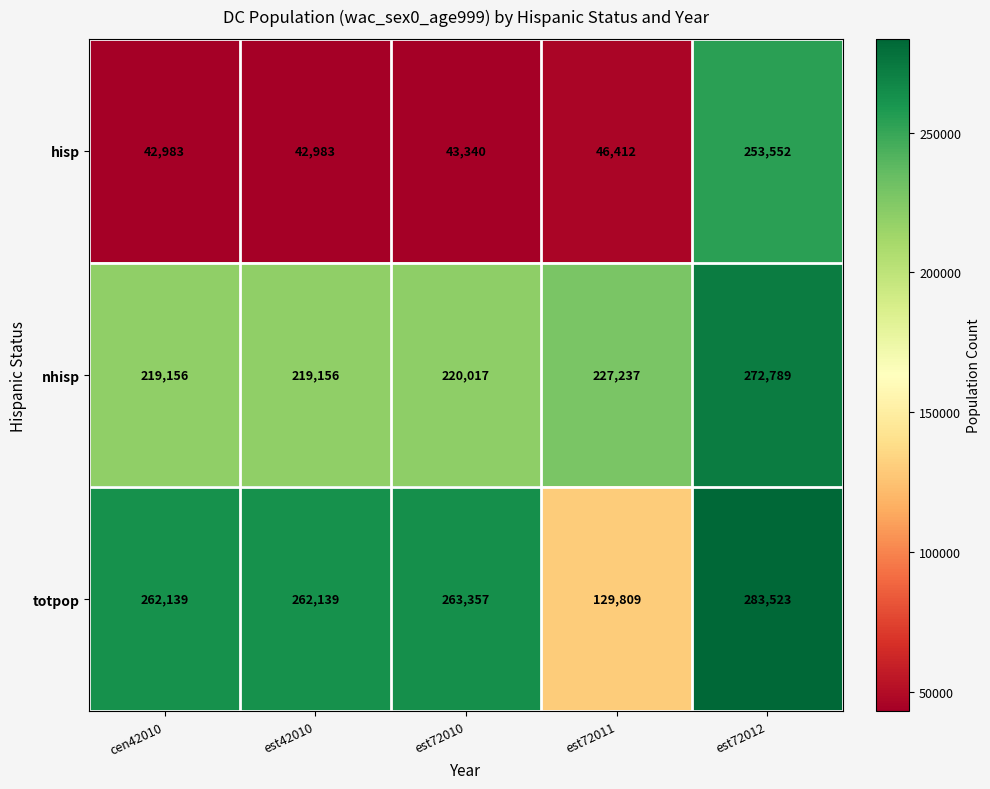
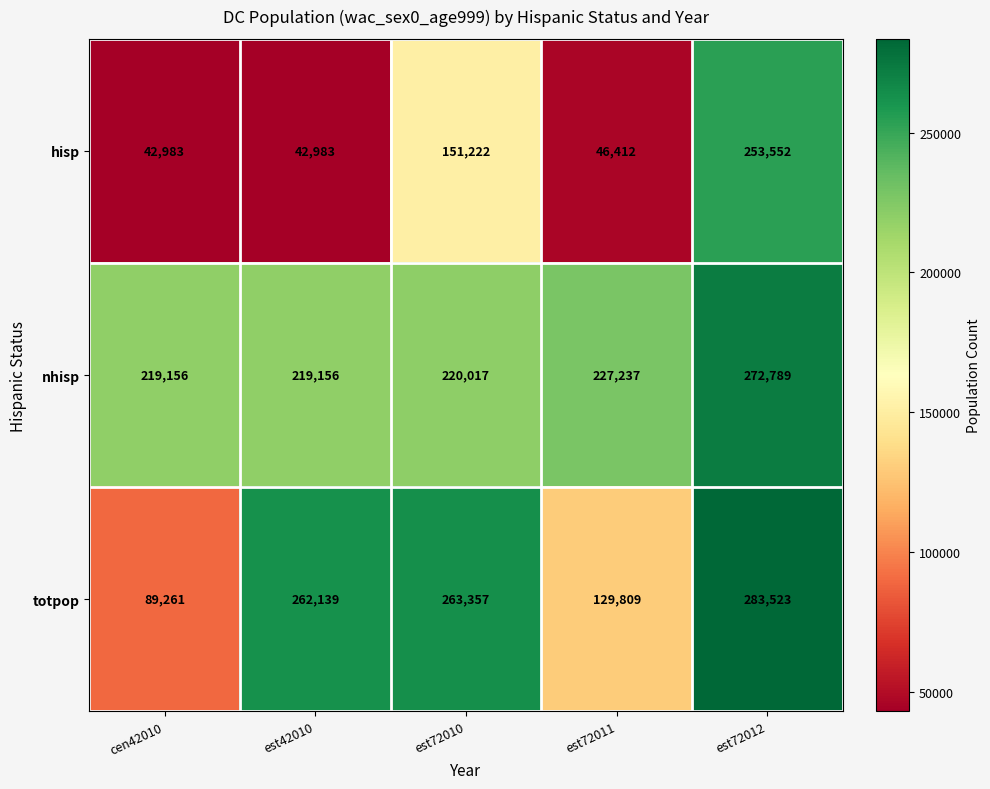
hisp, est72010: 43,340 -> 151,222
totpop, cen42010: 262,139 -> 89,261
